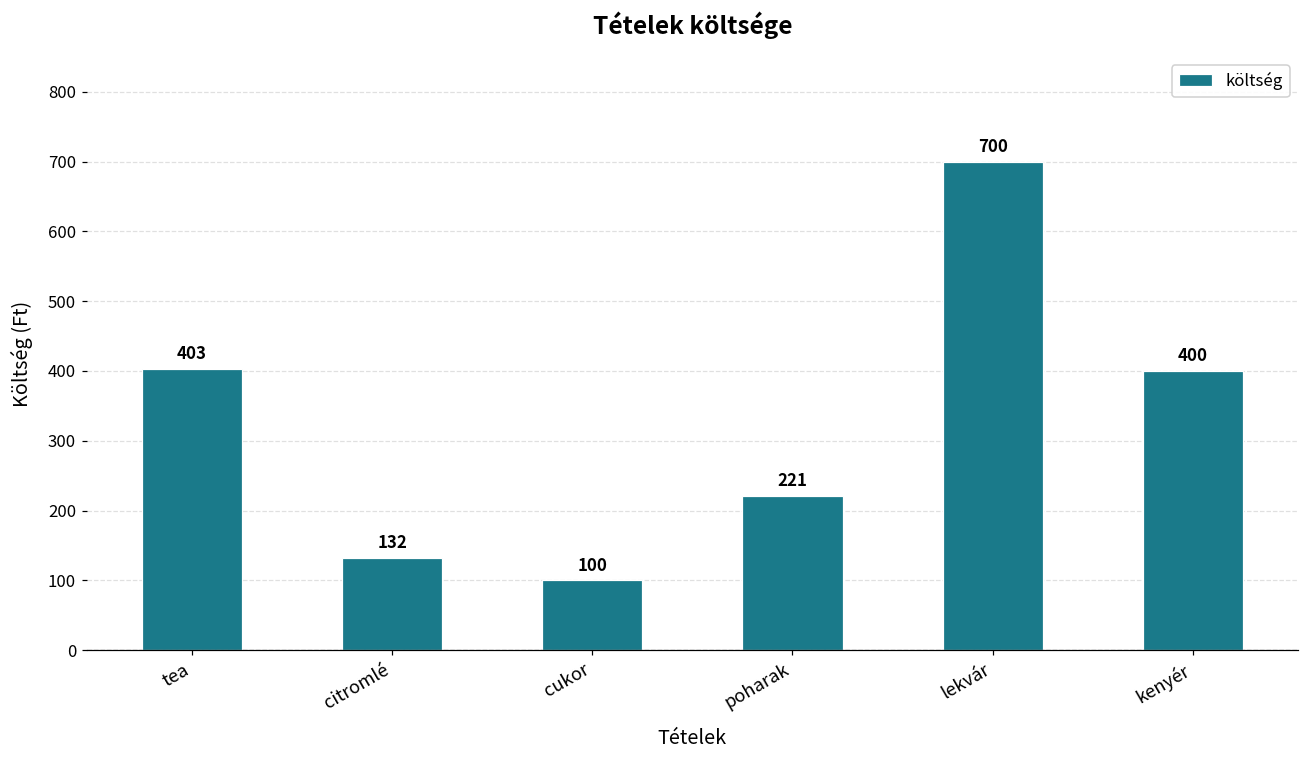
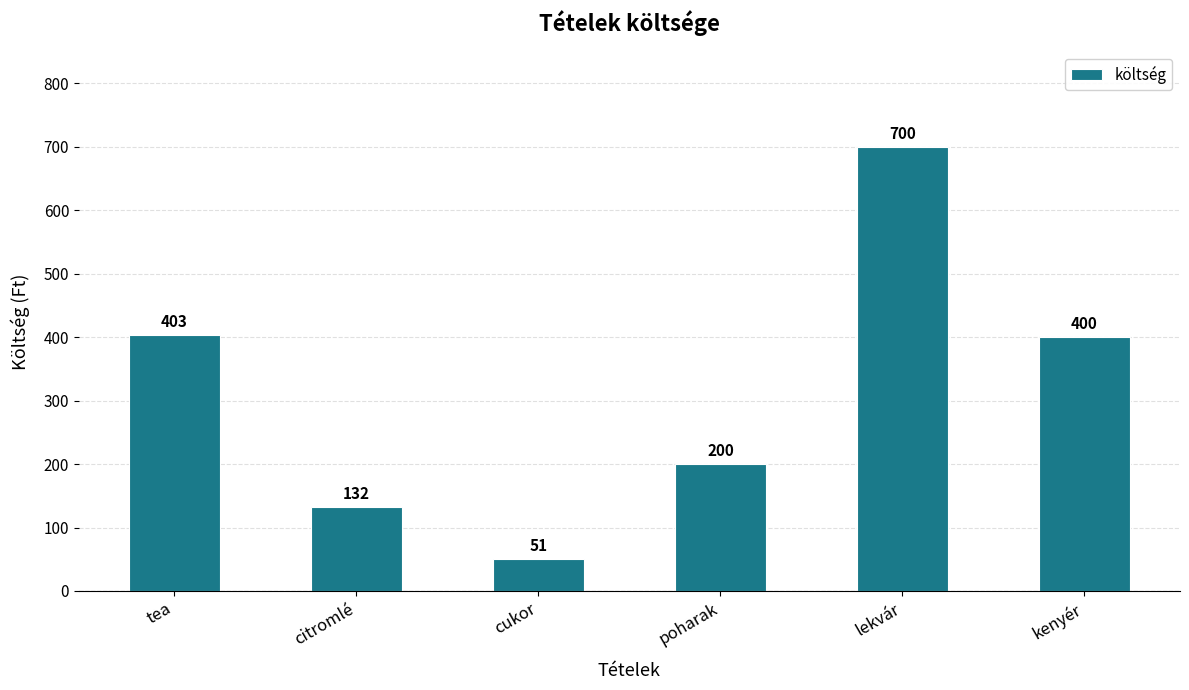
cukor: 100 -> 51
poharak: 221 -> 200
